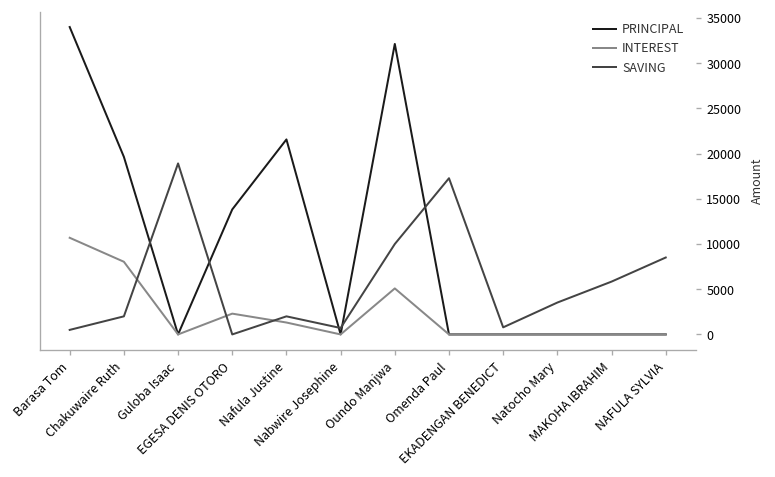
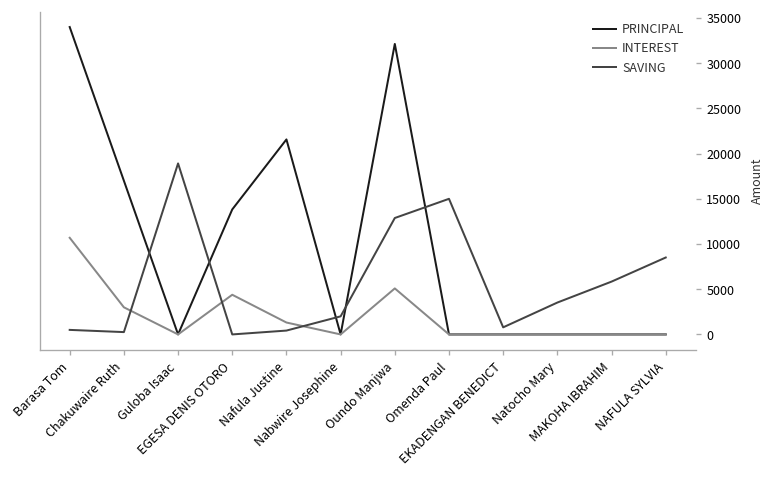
PRINCIPAL, Chakuwaire Ruth: 20000 -> 17000
INTEREST, Chakuwaire Ruth: 8000 -> 3000
SAVING, Chakuwaire Ruth: 2000 -> 0
INTEREST, EGESA DENIS OTORO: 2000 -> 4000
SAVING, Nafula Justine: 2000 -> 0
SAVING, Nabwire Josephine: 1000 -> 2000
SAVING, Oundo Manjwa: 10000 -> 13000
SAVING, Omenda Paul: 17000 -> 15000
